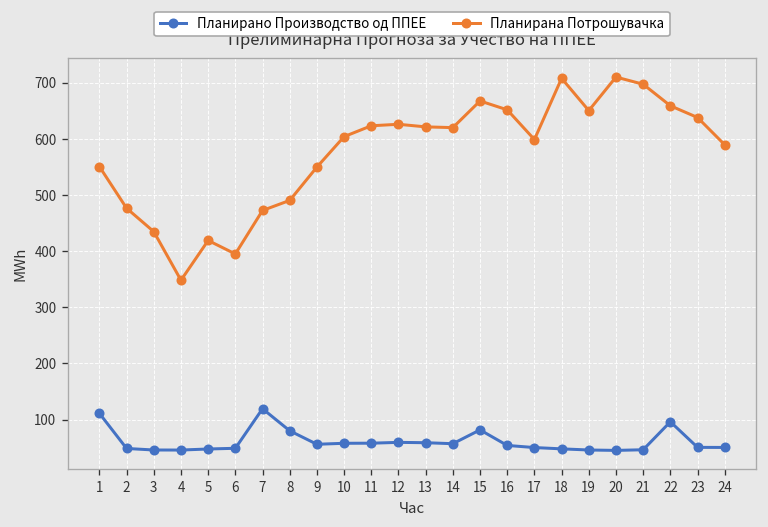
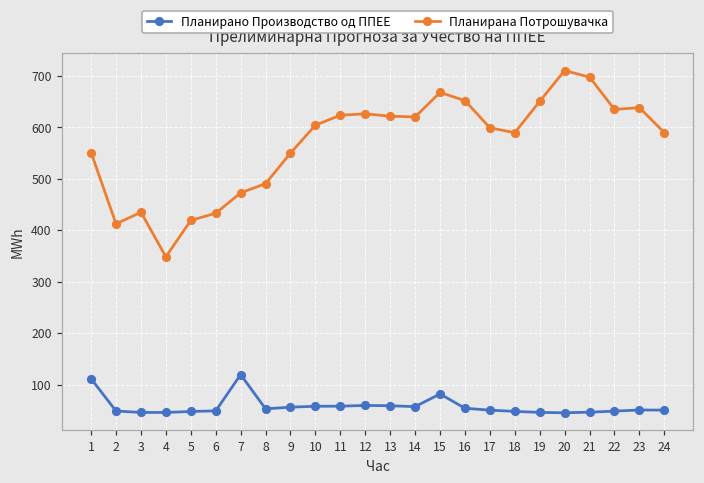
Планирана Потрошувачка, 2: 480 -> 410
Планирана Потрошувачка, 6: 390 -> 430
Планирано Производство од ППЕЕ, 8: 80 -> 50
Планирана Потрошувачка, 18: 710 -> 590
Планирано Производство од ППЕЕ, 22: 100 -> 50
Планирана Потрошувачка, 22: 660 -> 630
